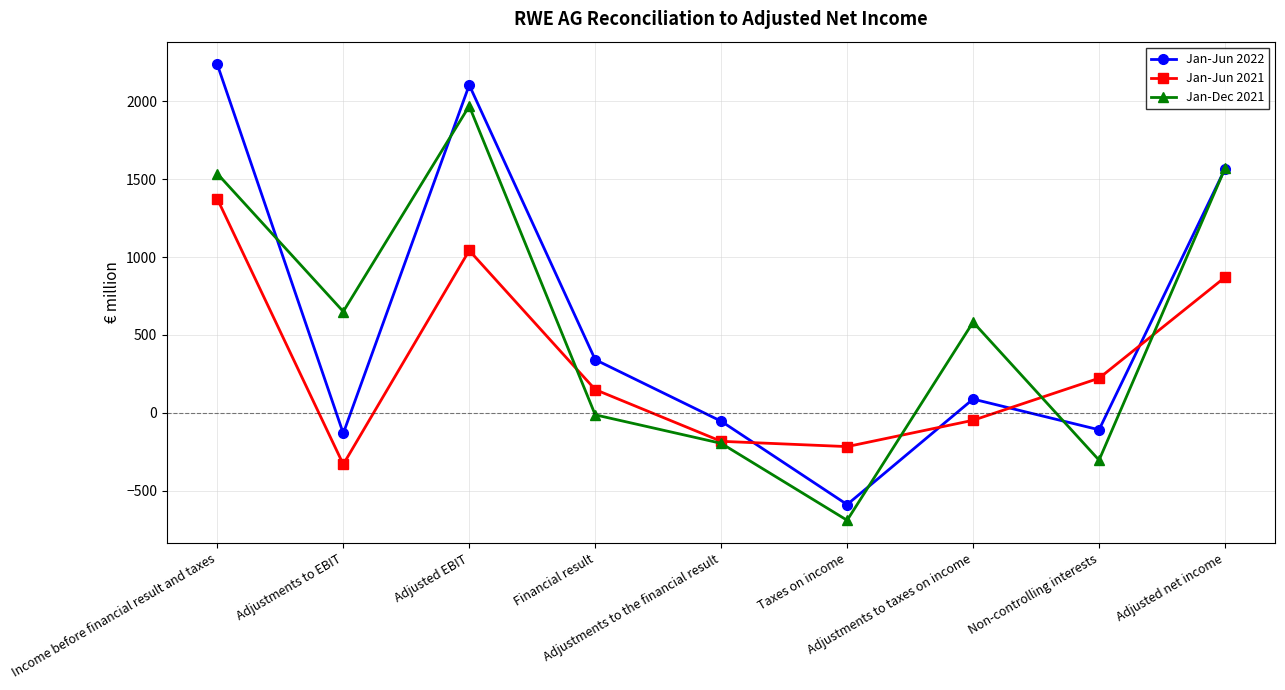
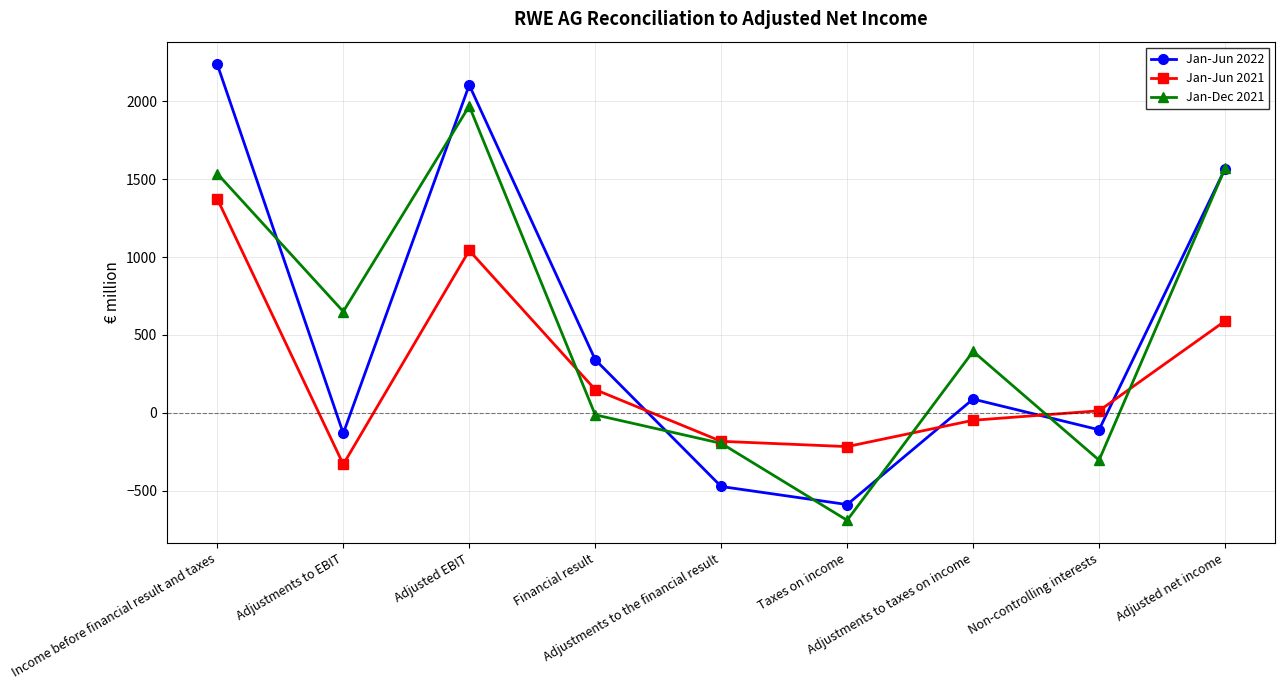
Jan-Jun 2022, Adjustments to the financial result: -50 -> -470
Jan-Dec 2021, Adjustments to taxes on income: 580 -> 390
Jan-Jun 2021, Non-controlling interests: 220 -> 10
Jan-Jun 2021, Adjusted net income: 870 -> 590
